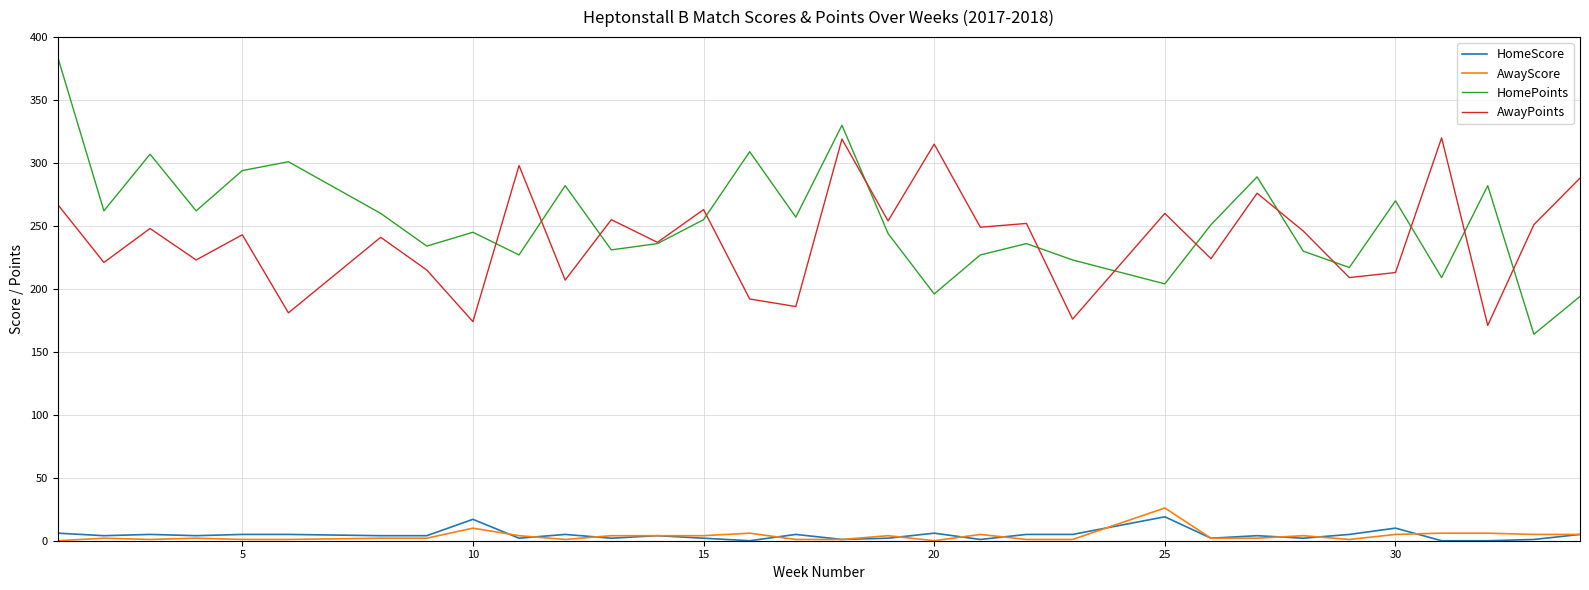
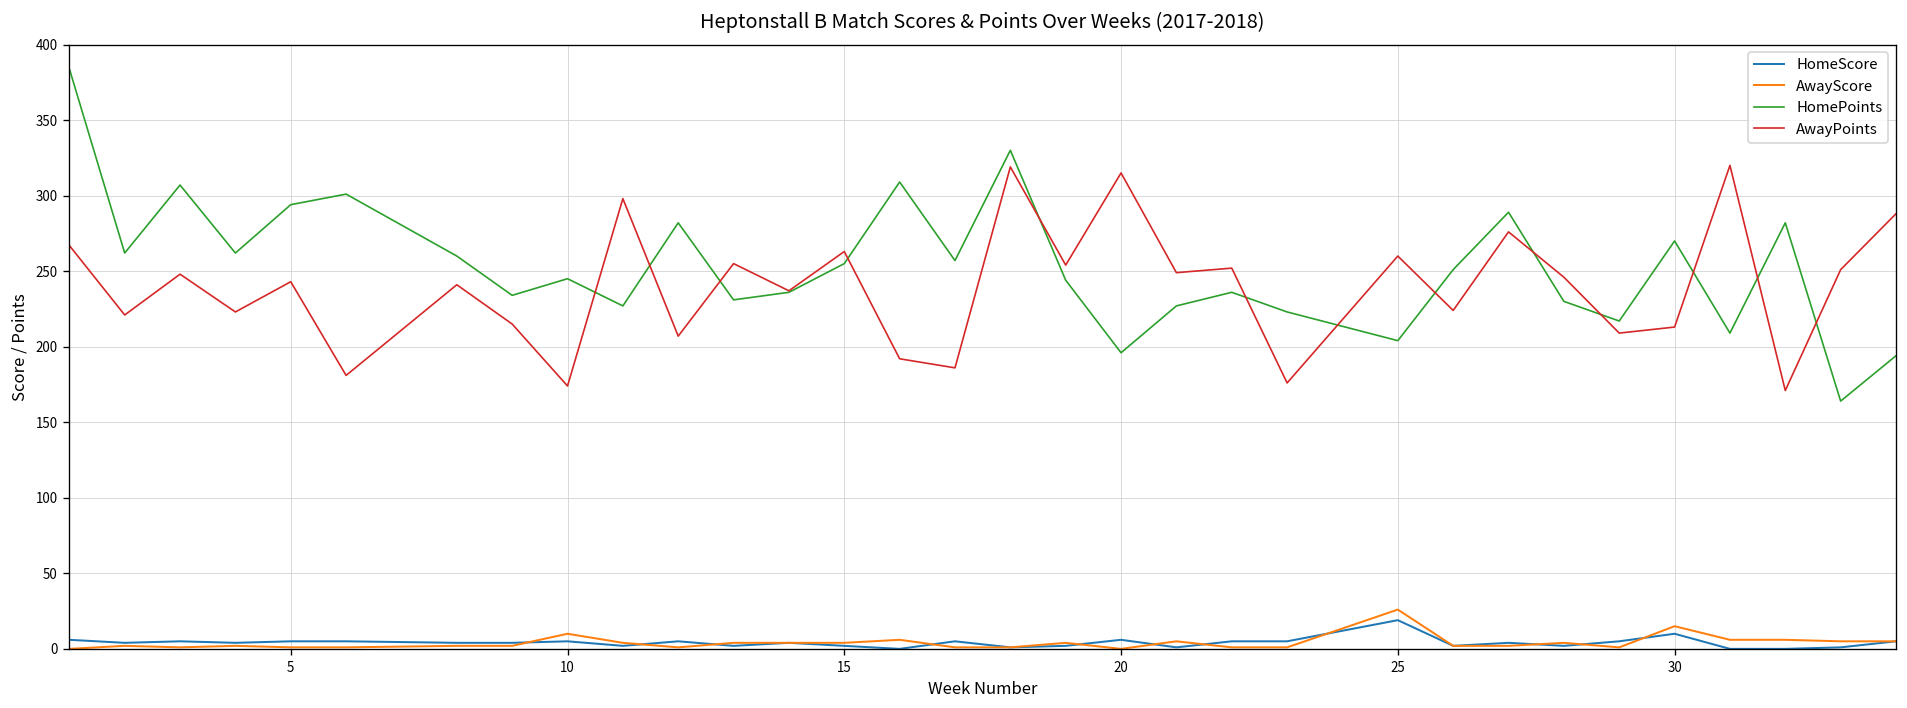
HomeScore, 10: 17 -> 5
AwayScore, 30: 5 -> 15
